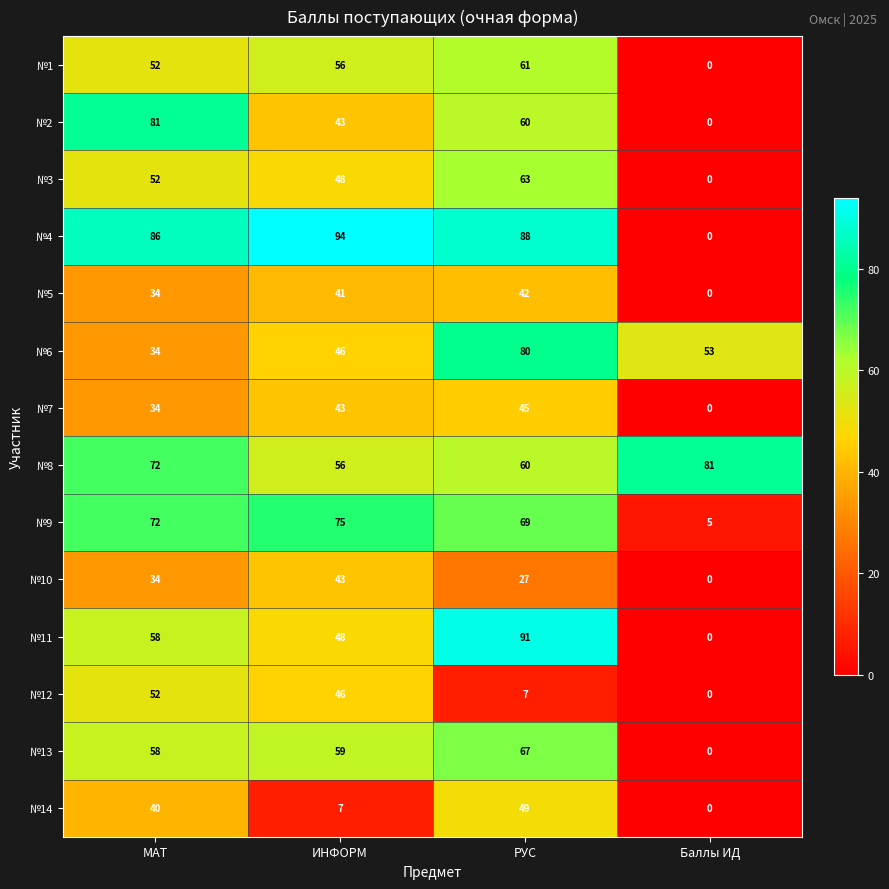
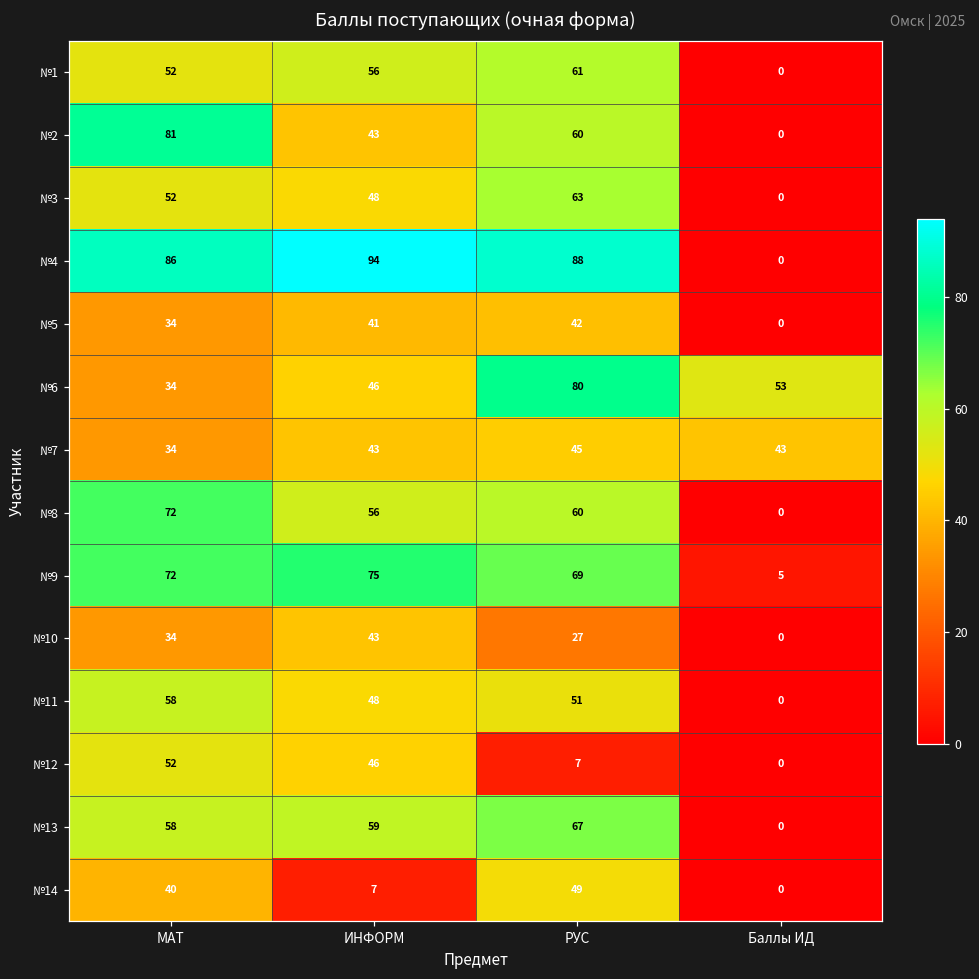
№7, Баллы ИД: 0 -> 43
№8, Баллы ИД: 81 -> 0
№11, РУС: 91 -> 51
